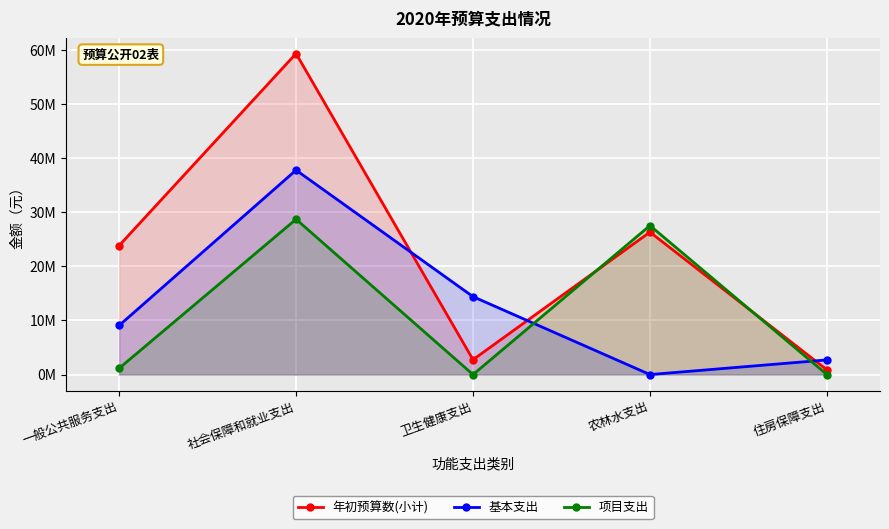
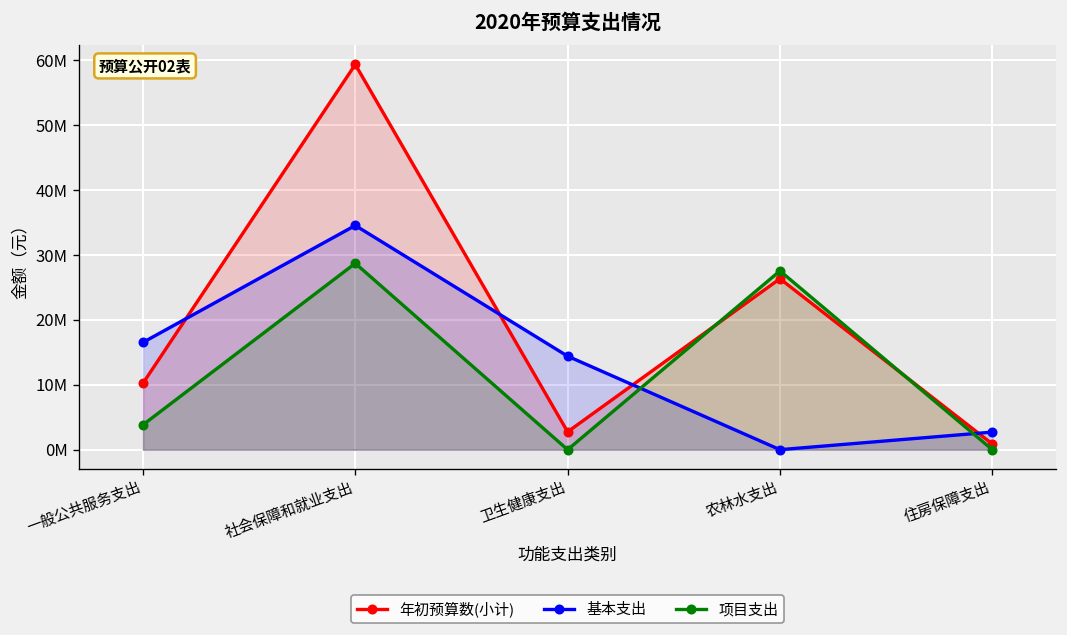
年初预算数(小计), 一般公共服务支出: 24000000 -> 10000000
基本支出, 一般公共服务支出: 9000000 -> 17000000
项目支出, 一般公共服务支出: 1000000 -> 4000000
基本支出, 社会保障和就业支出: 38000000 -> 35000000
